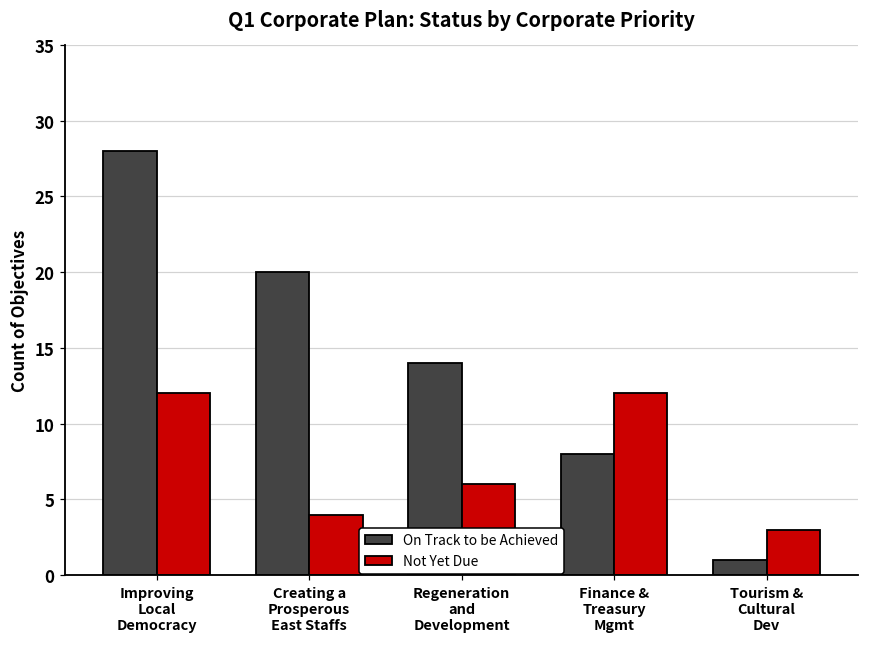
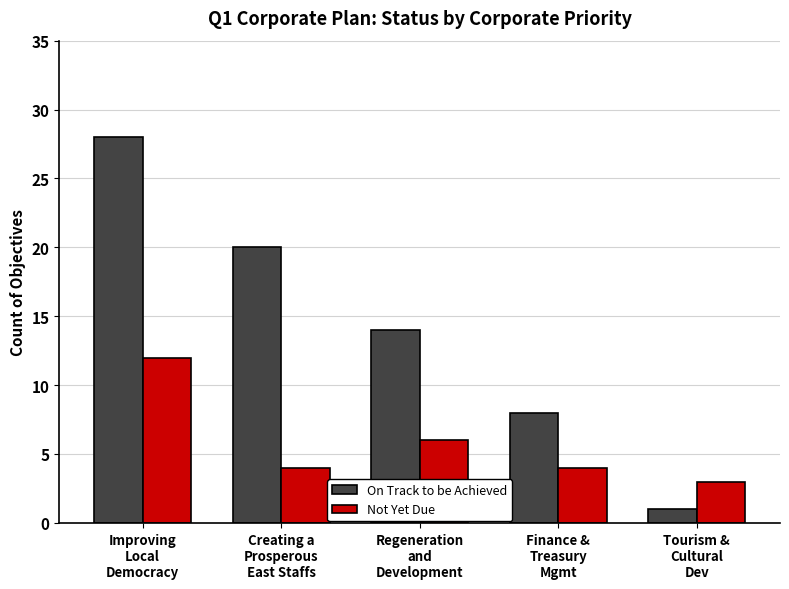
Not Yet Due, Finance & Treasury Mgmt: 12 -> 4
